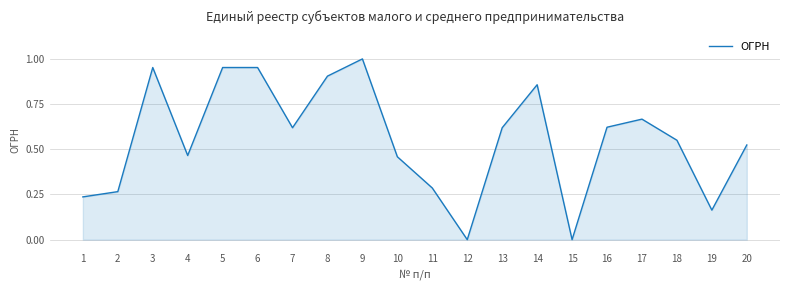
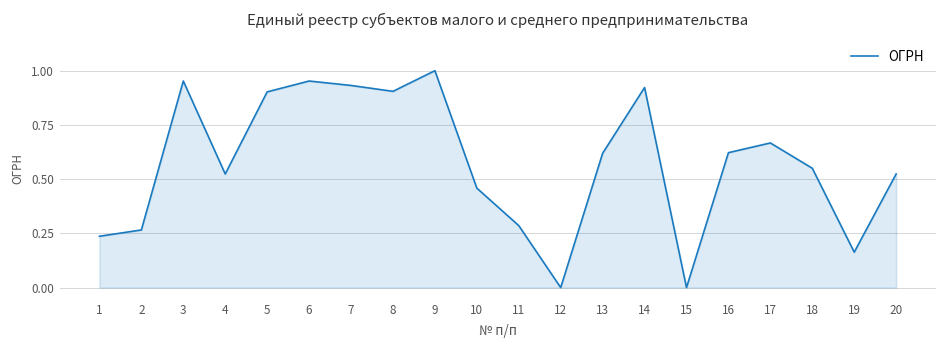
4: 0.47 -> 0.52
5: 0.95 -> 0.90
7: 0.62 -> 0.93
14: 0.86 -> 0.92
